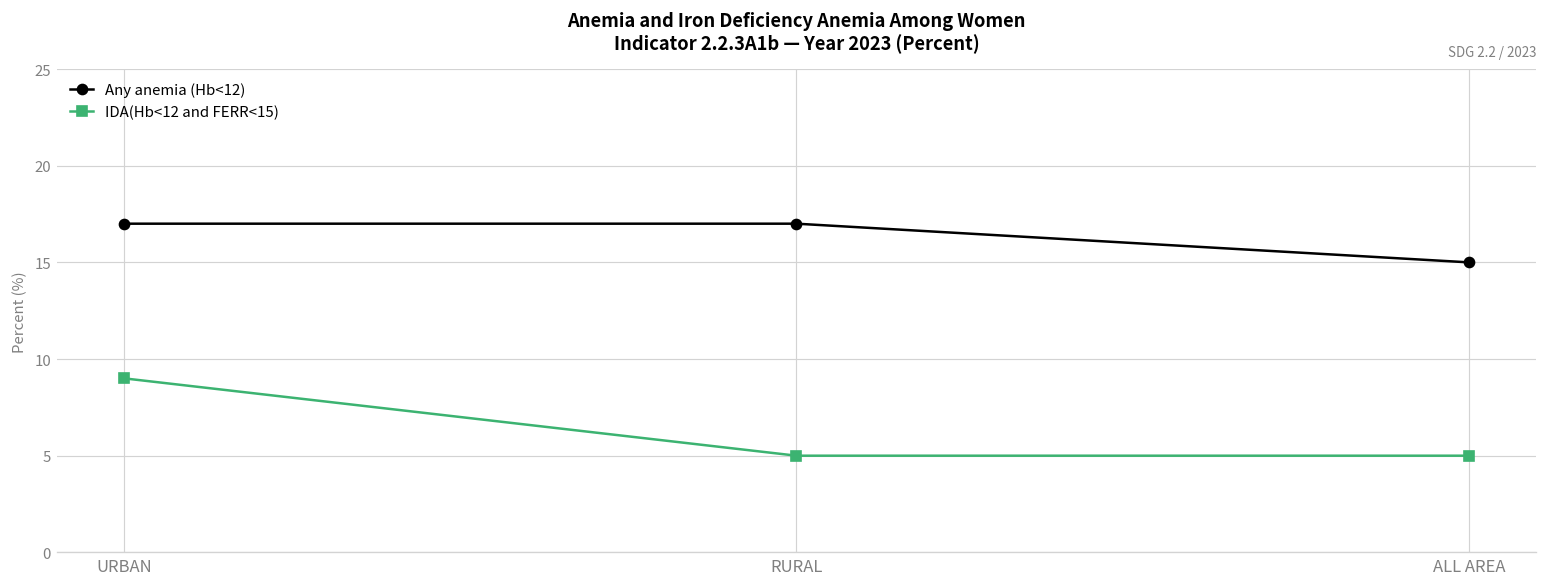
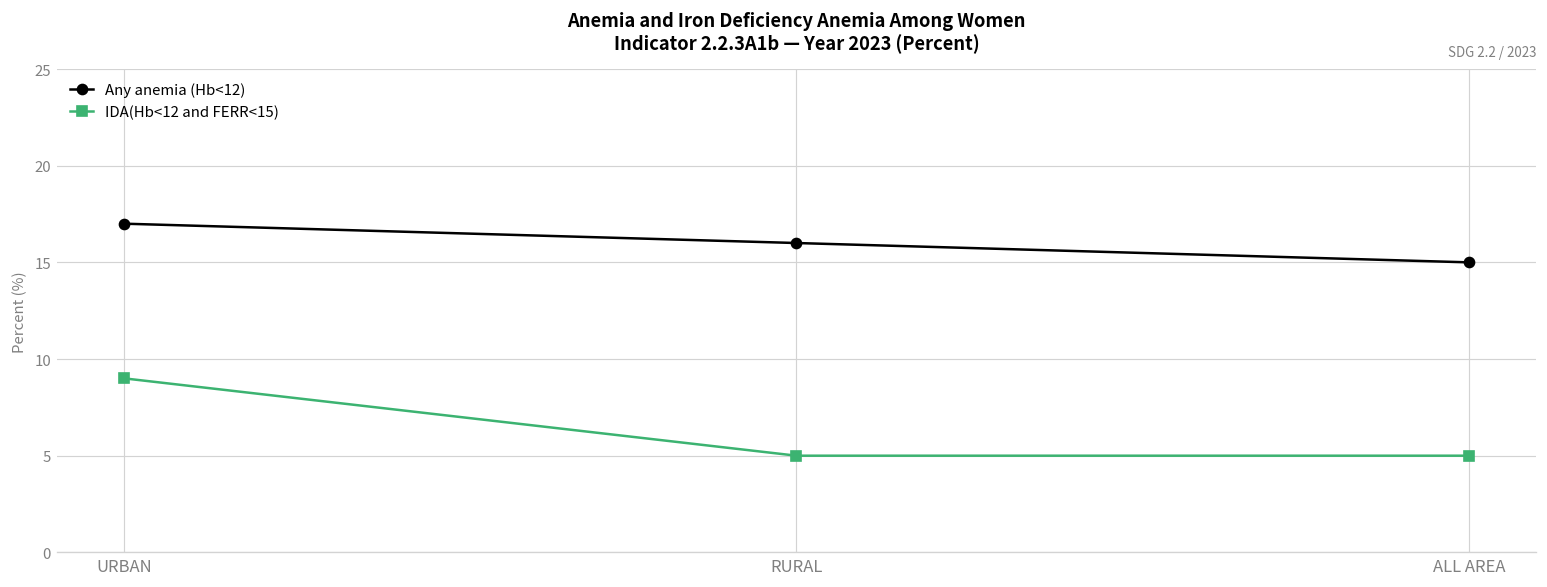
Any anemia (Hb<12), RURAL: 17 -> 16
